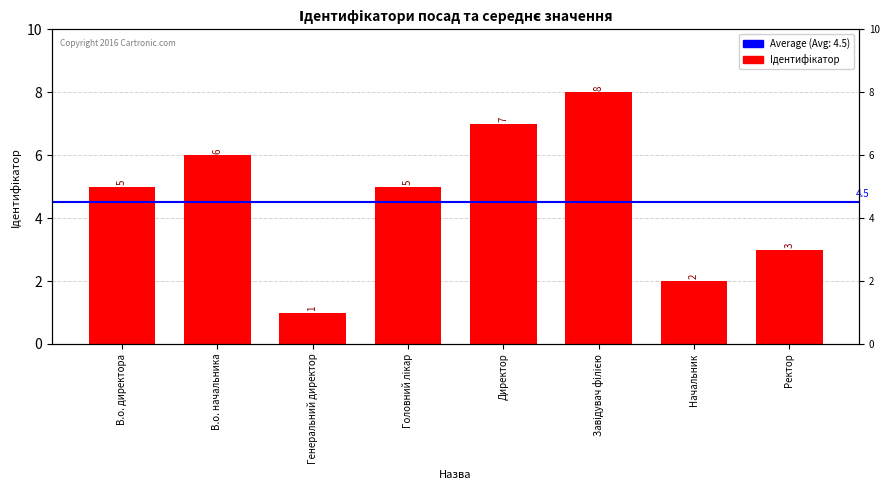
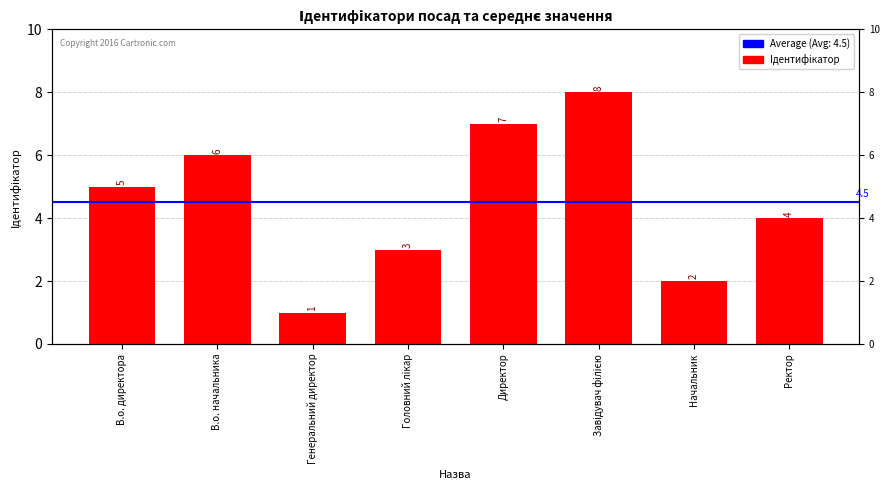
Головний лікар: 5 -> 3
Ректор: 3 -> 4
